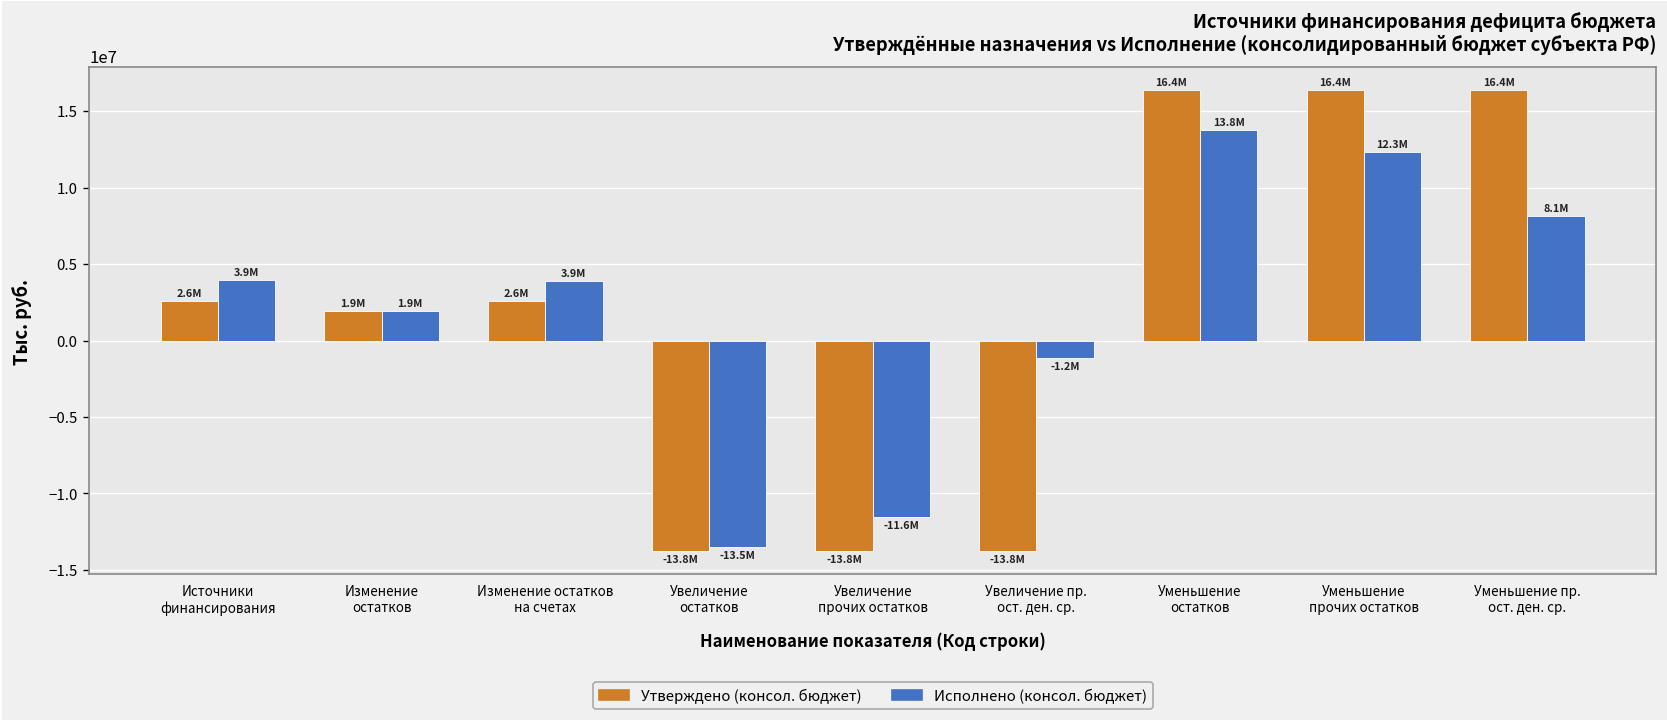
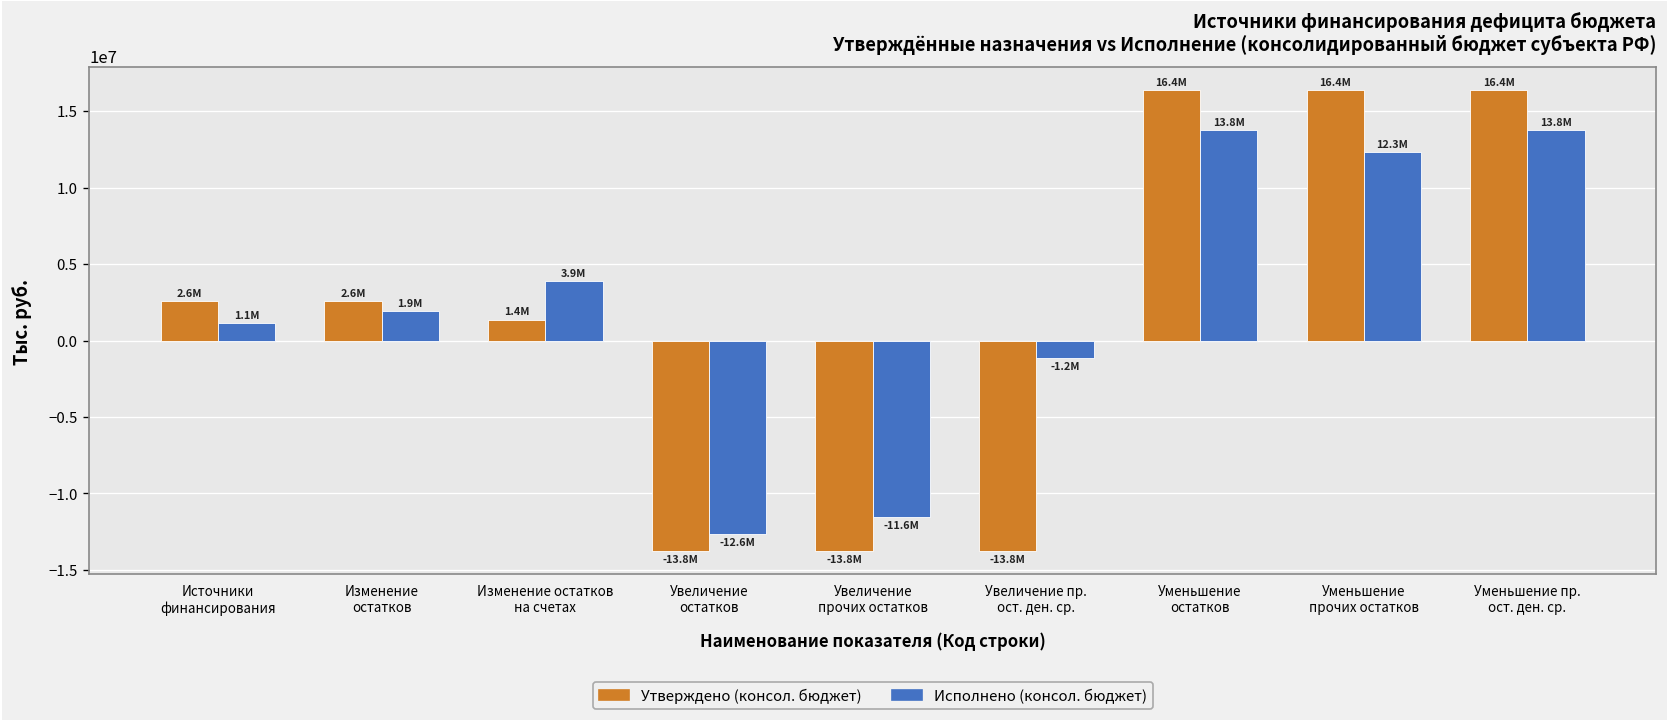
Исполнено (консол. бюджет), Источники финансирования: 3.9M -> 1.1M
Утверждено (консол. бюджет), Изменение остатков: 1.9M -> 2.6M
Утверждено (консол. бюджет), Изменение остатков на счетах: 2.6M -> 1.4M
Исполнено (консол. бюджет), Увеличение остатков: -13.5M -> -12.6M
Исполнено (консол. бюджет), Уменьшение пр. ост. ден. ср.: 8.1M -> 13.8M
